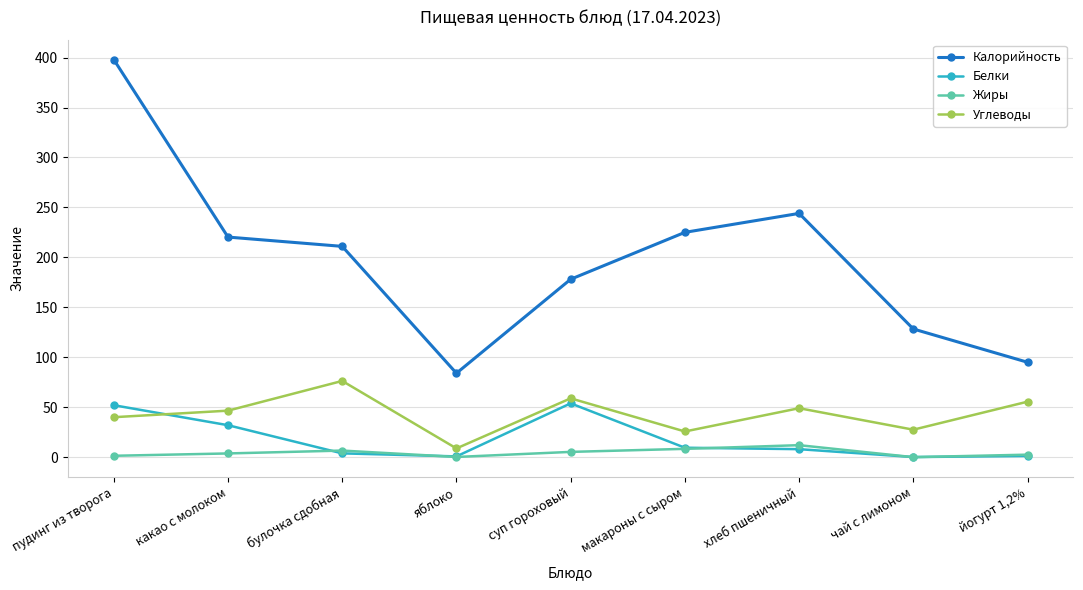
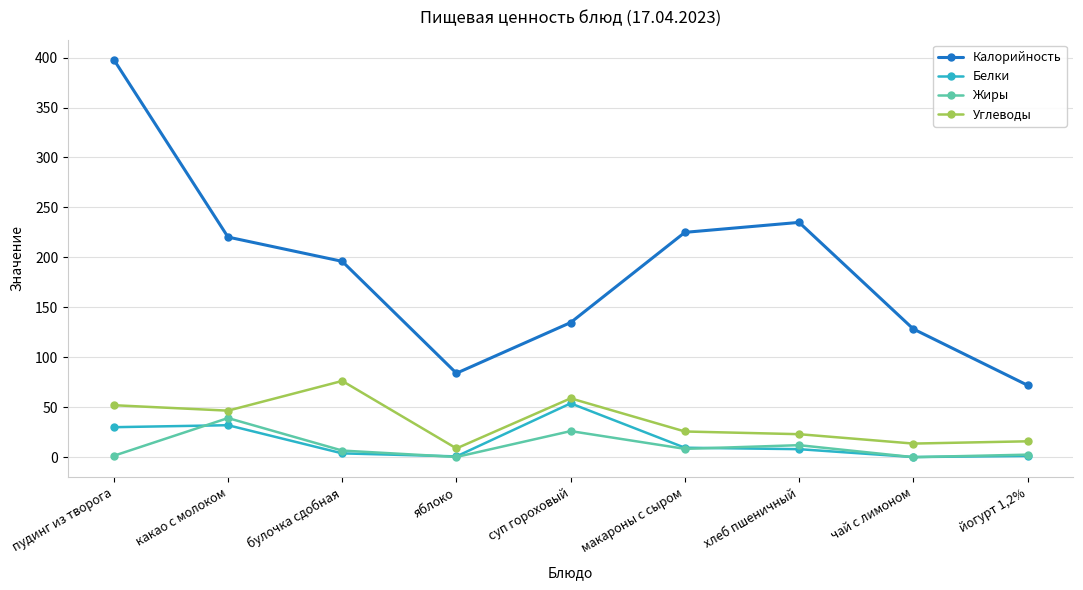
Белки, пудинг из творога: 50 -> 30
Углеводы, пудинг из творога: 40 -> 50
Жиры, какао с молоком: 0 -> 40
Калорийность, булочка сдобная: 210 -> 200
Калорийность, суп гороховый: 180 -> 130
Жиры, суп гороховый: 10 -> 30
Калорийность, хлеб пшеничный: 244 -> 235
Углеводы, хлеб пшеничный: 50 -> 20
Углеводы, чай с лимоном: 30 -> 10
Калорийность, йогурт 1,2%: 100 -> 70
Углеводы, йогурт 1,2%: 60 -> 20
